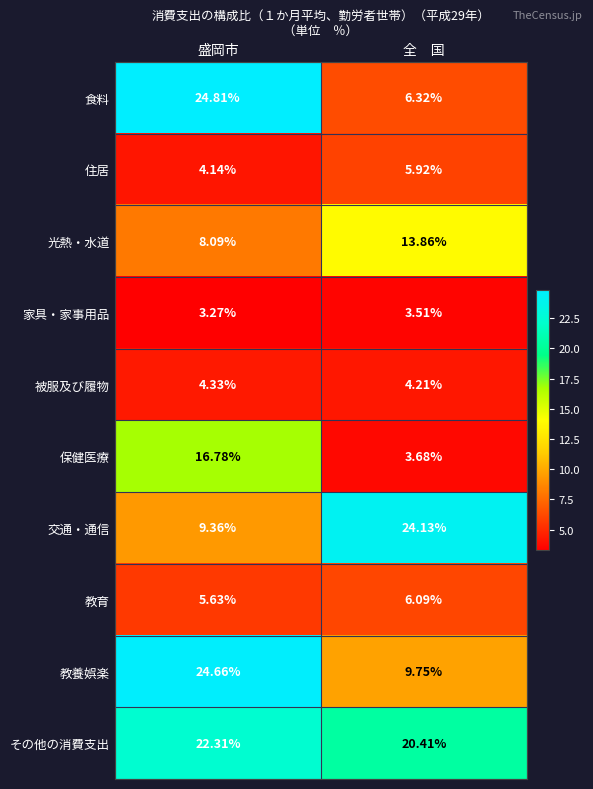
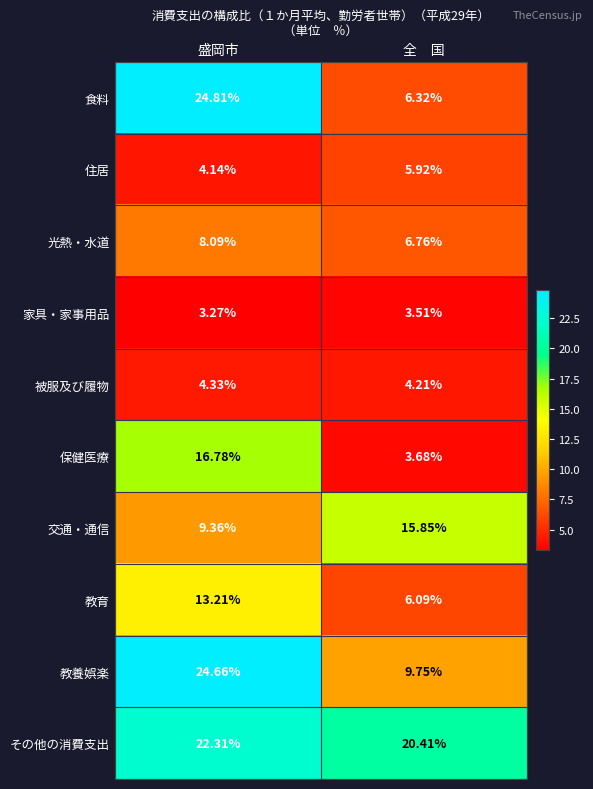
光熱・水道, 全 国: 13.86% -> 6.76%
交通・通信, 全 国: 24.13% -> 15.85%
教育, 盛岡市: 5.63% -> 13.21%
